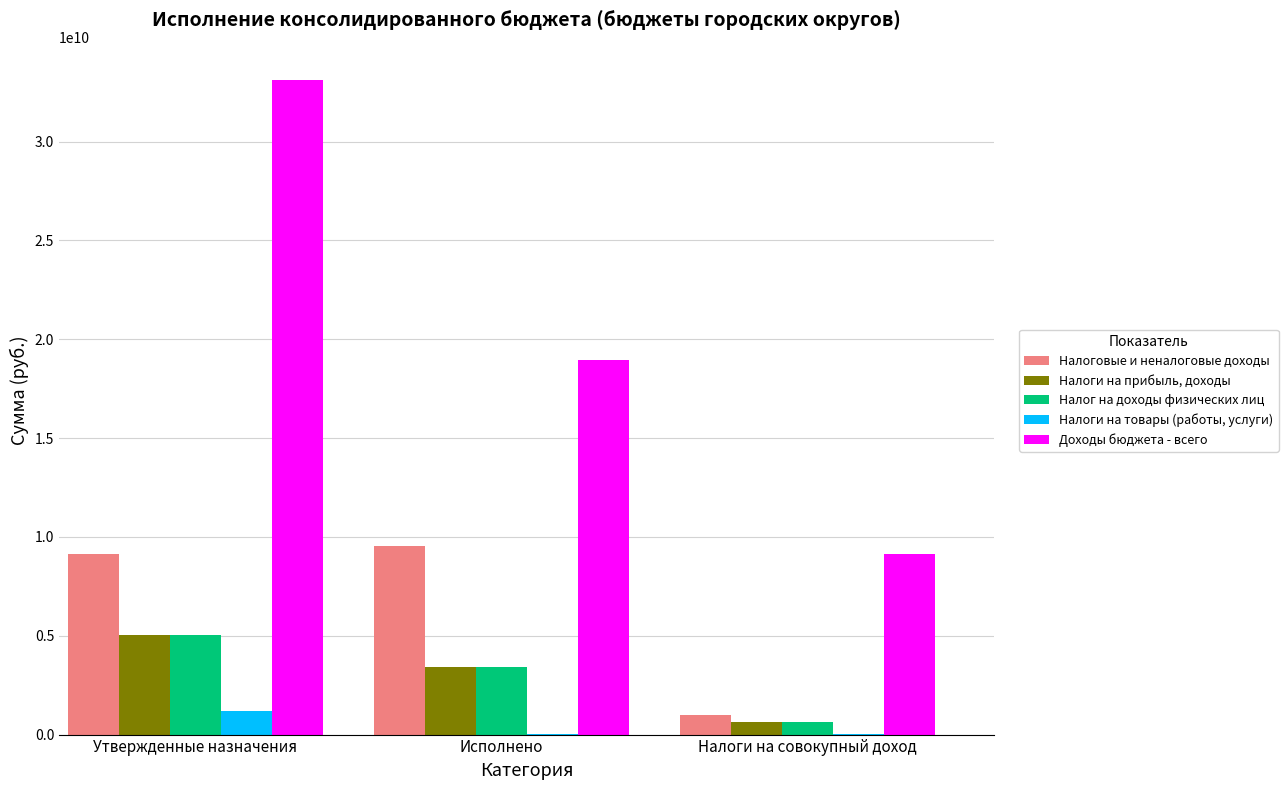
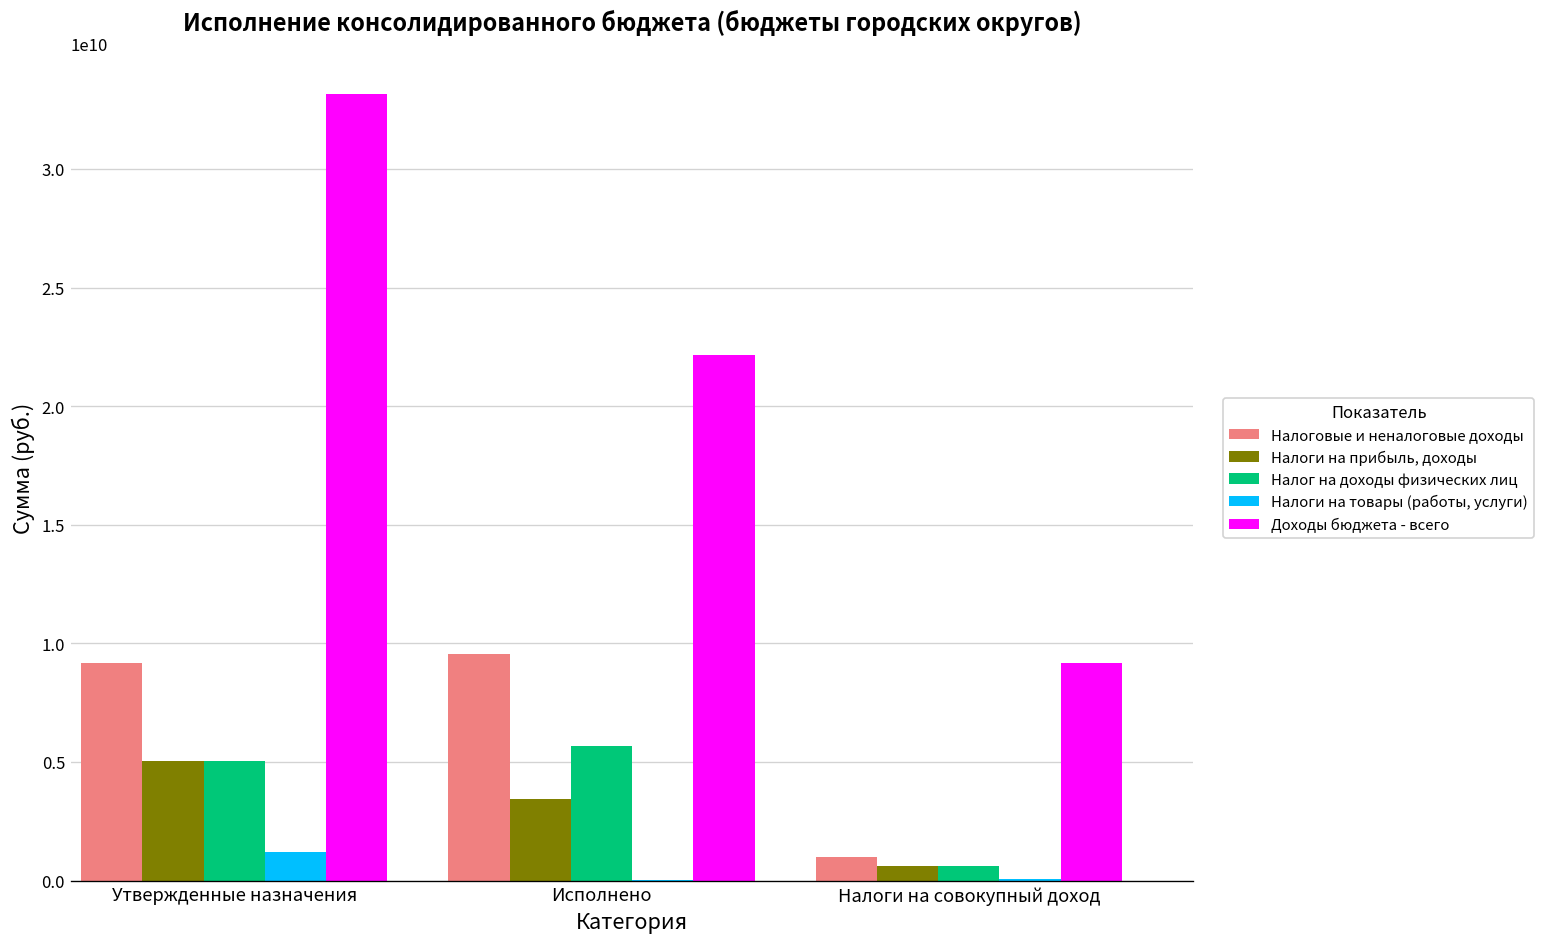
Налог на доходы физических лиц, Исполнено: 3400000000 -> 5700000000
Доходы бюджета - всего, Исполнено: 19000000000 -> 22200000000
